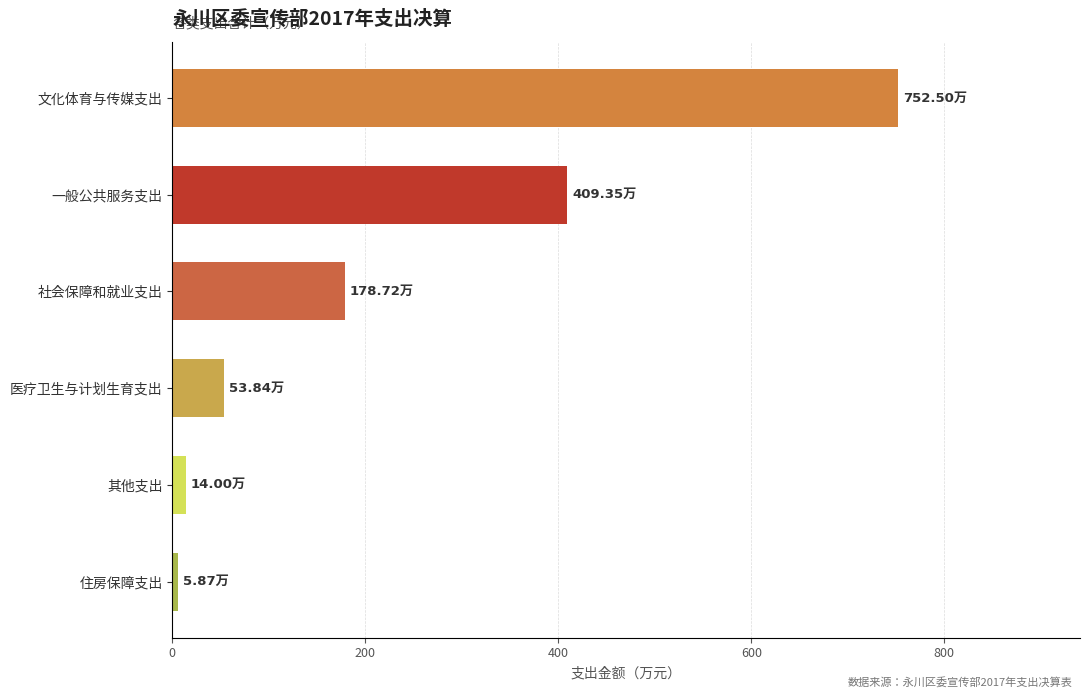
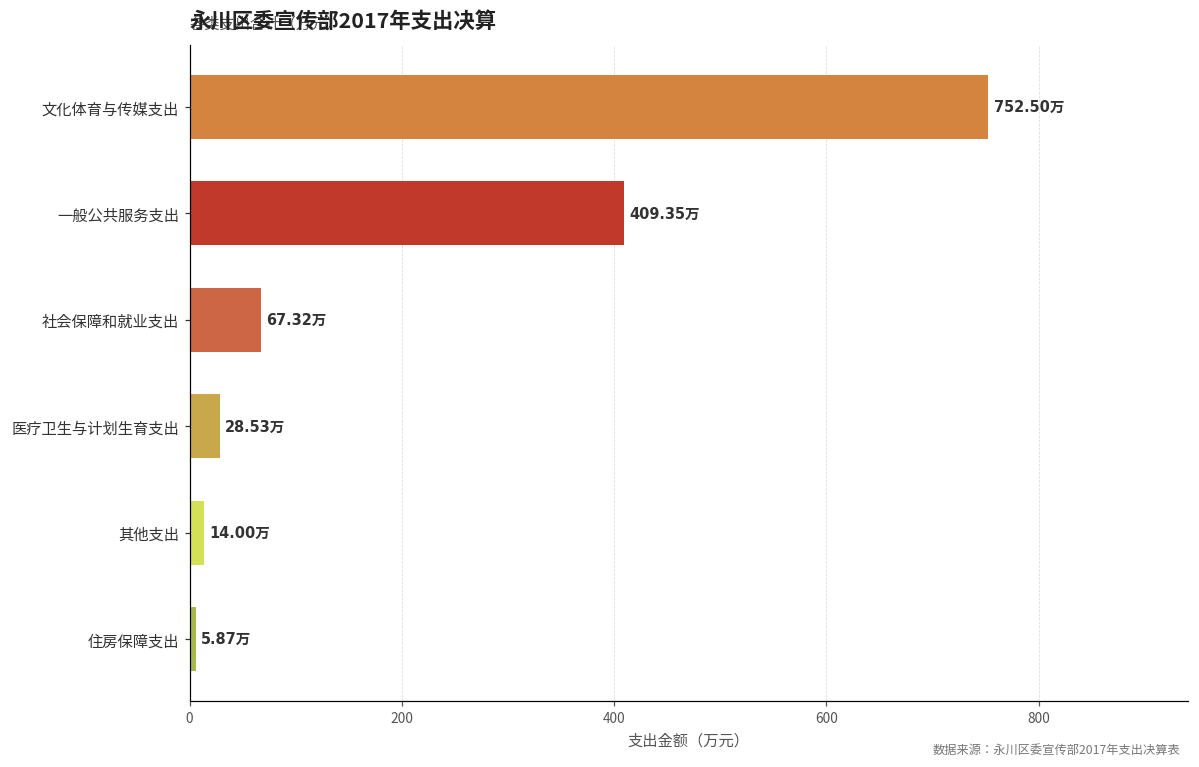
社会保障和就业支出: 178.72万 -> 67.32万
医疗卫生与计划生育支出: 53.84万 -> 28.53万
